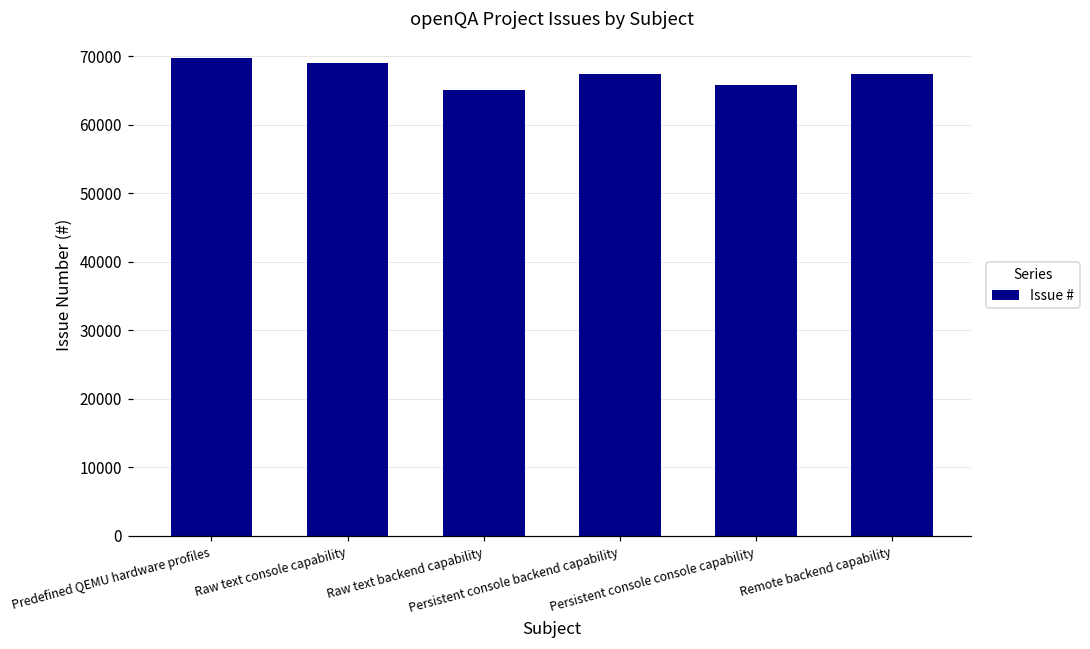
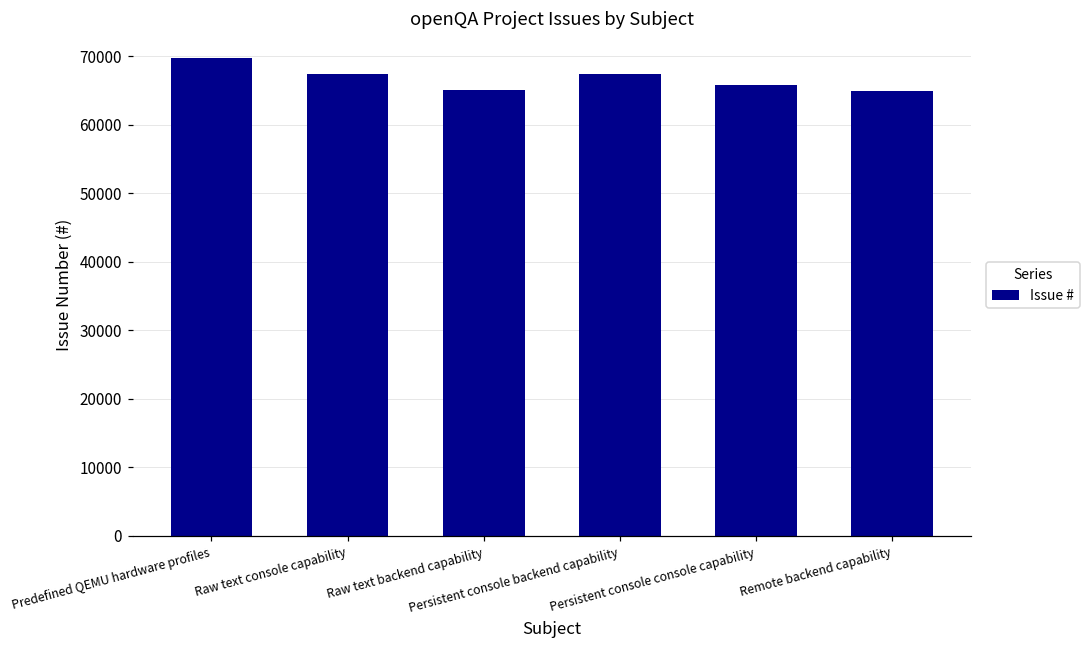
Raw text console capability: 69000 -> 67000
Remote backend capability: 67000 -> 65000
